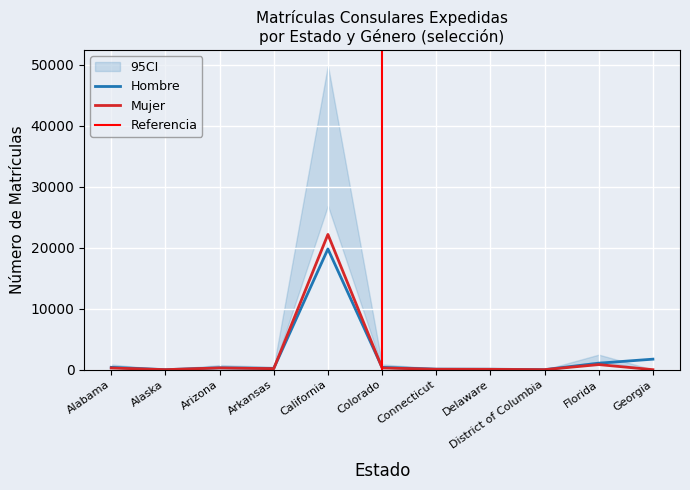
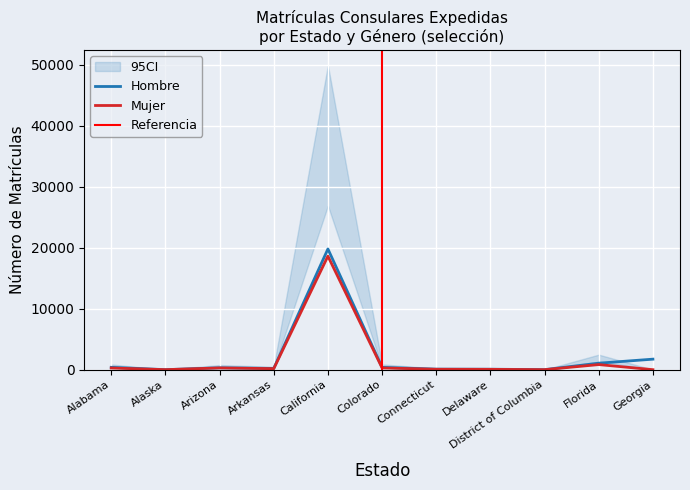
Mujer, California: 22000 -> 19000
